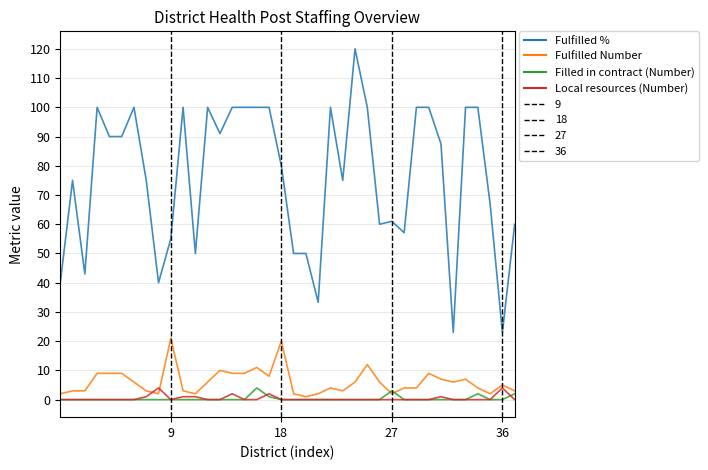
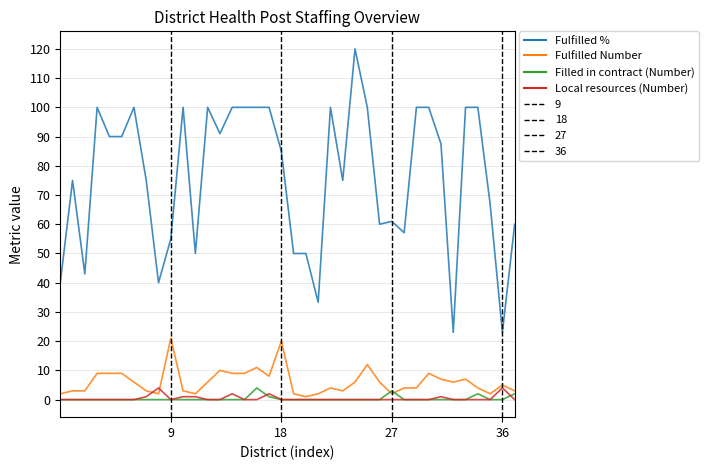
Fulfilled %, 18: 80 -> 85
